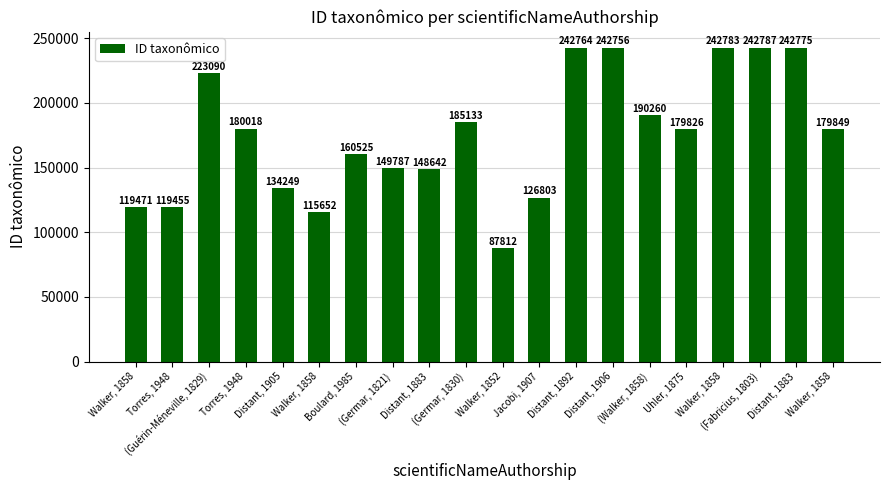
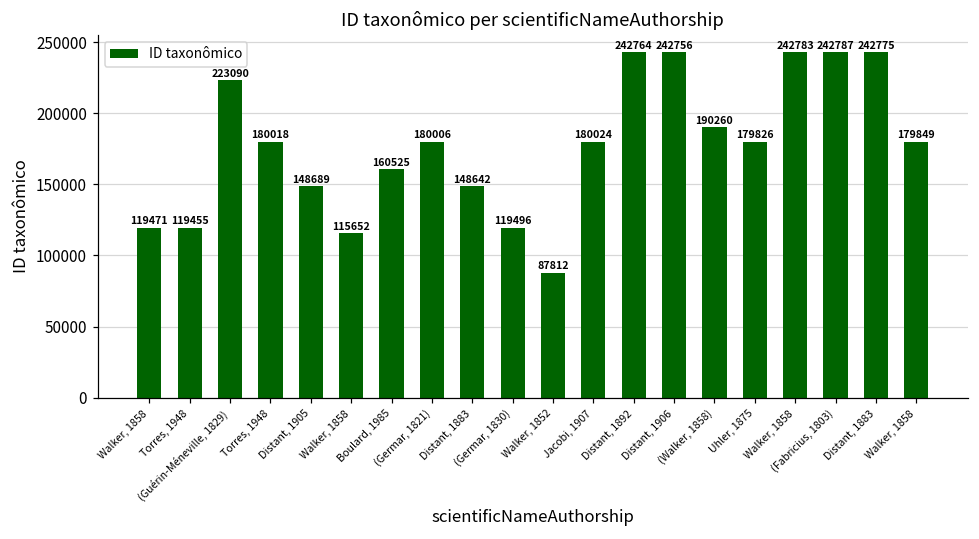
Distant, 1905: 134249 -> 148689
(Germar, 1821): 149787 -> 180006
(Germar, 1830): 185133 -> 119496
Jacobi, 1907: 126803 -> 180024
